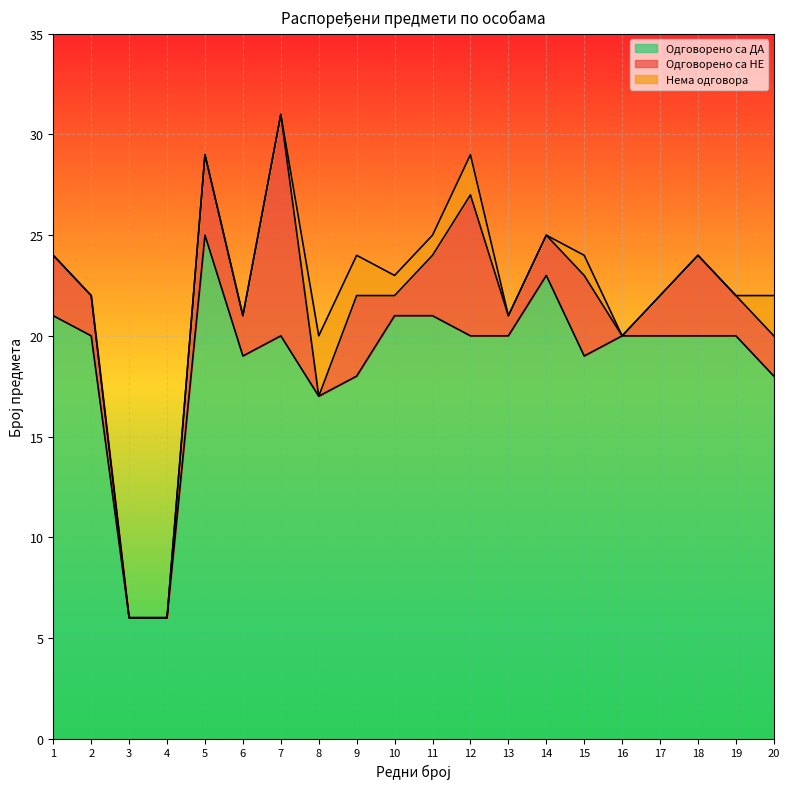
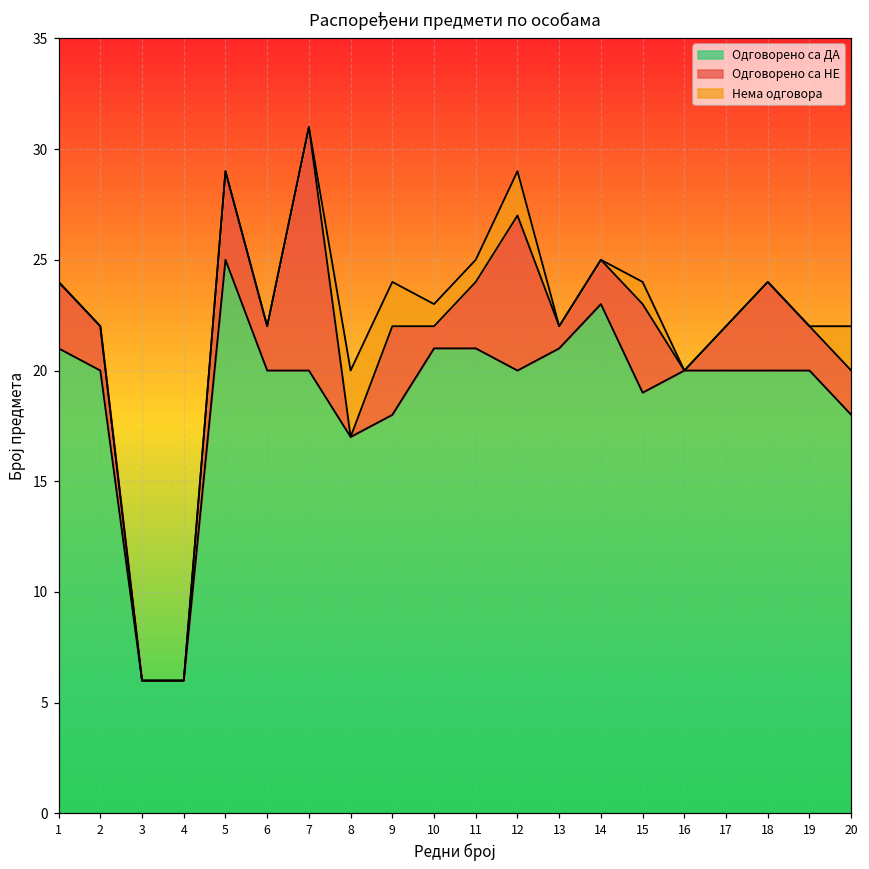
Одговорено са ДА, 6: 19 -> 20
Одговорено са ДА, 13: 20 -> 21
